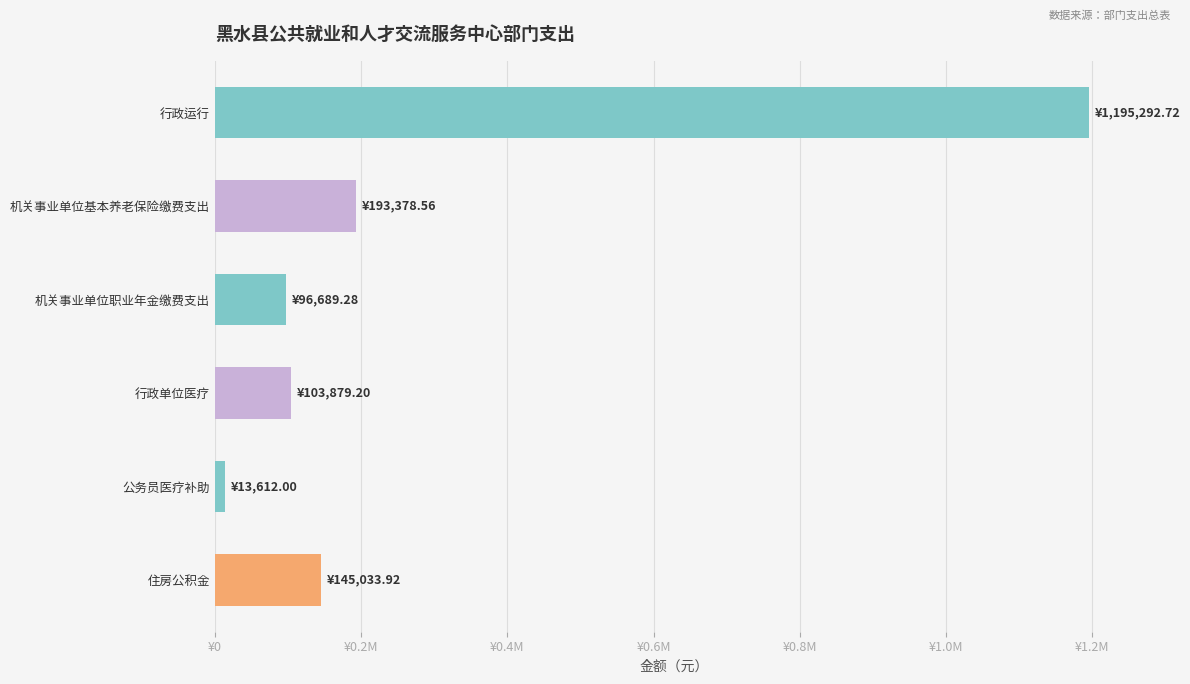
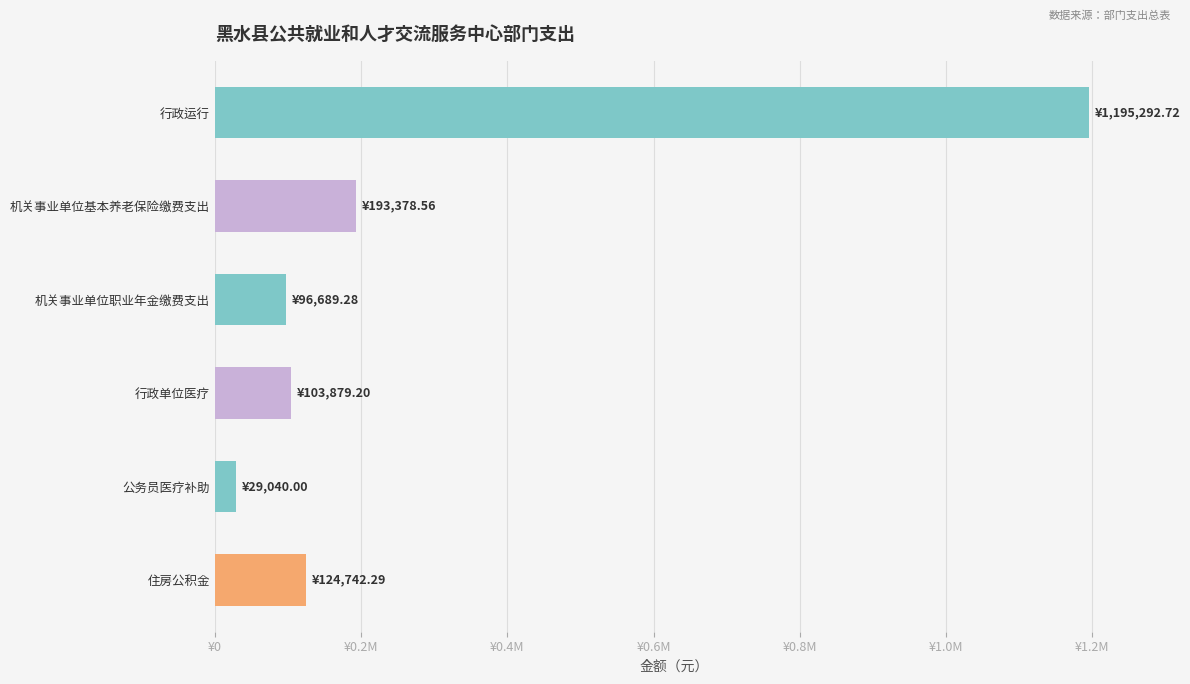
公务员医疗补助: ¥13,612.00 -> ¥29,040.00
住房公积金: ¥145,033.92 -> ¥124,742.29
